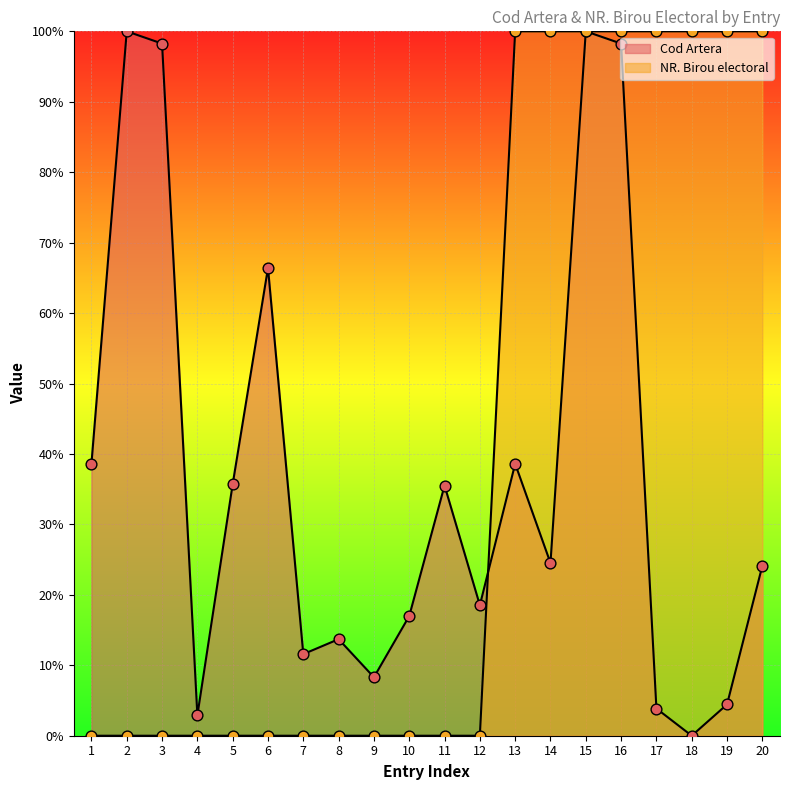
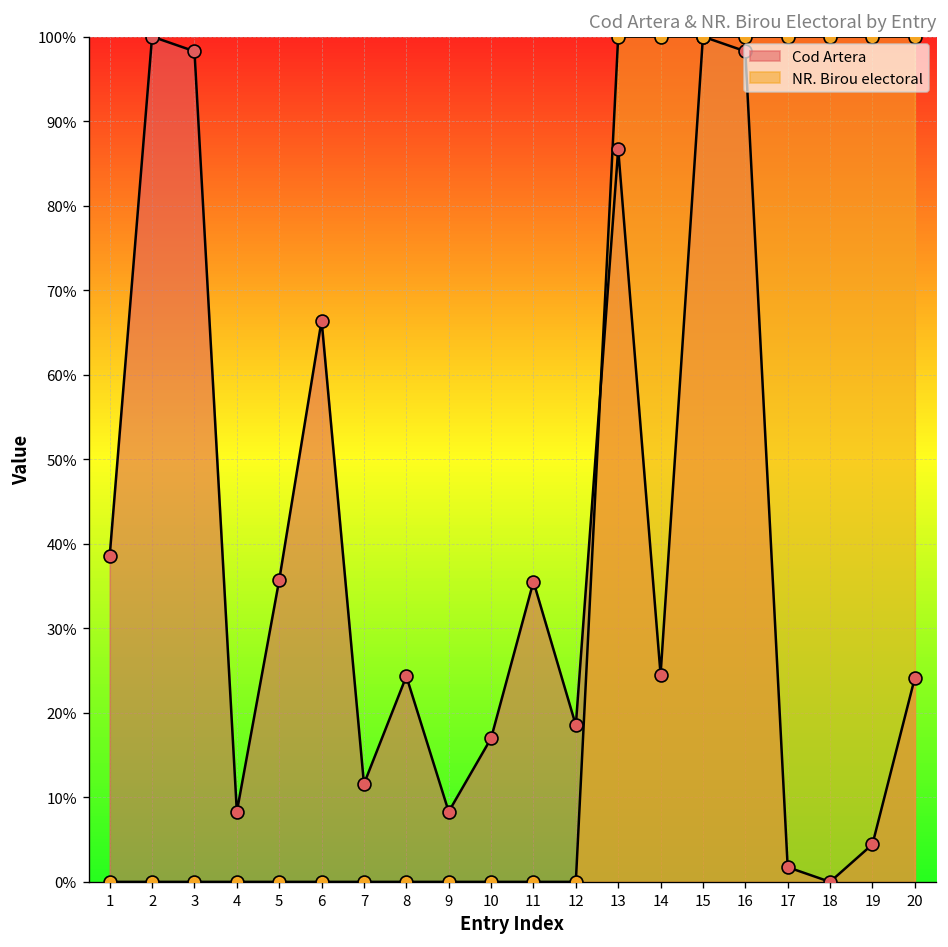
Cod Artera, 4: 3% -> 8%
Cod Artera, 8: 14% -> 24%
Cod Artera, 13: 39% -> 87%
Cod Artera, 17: 4% -> 2%
